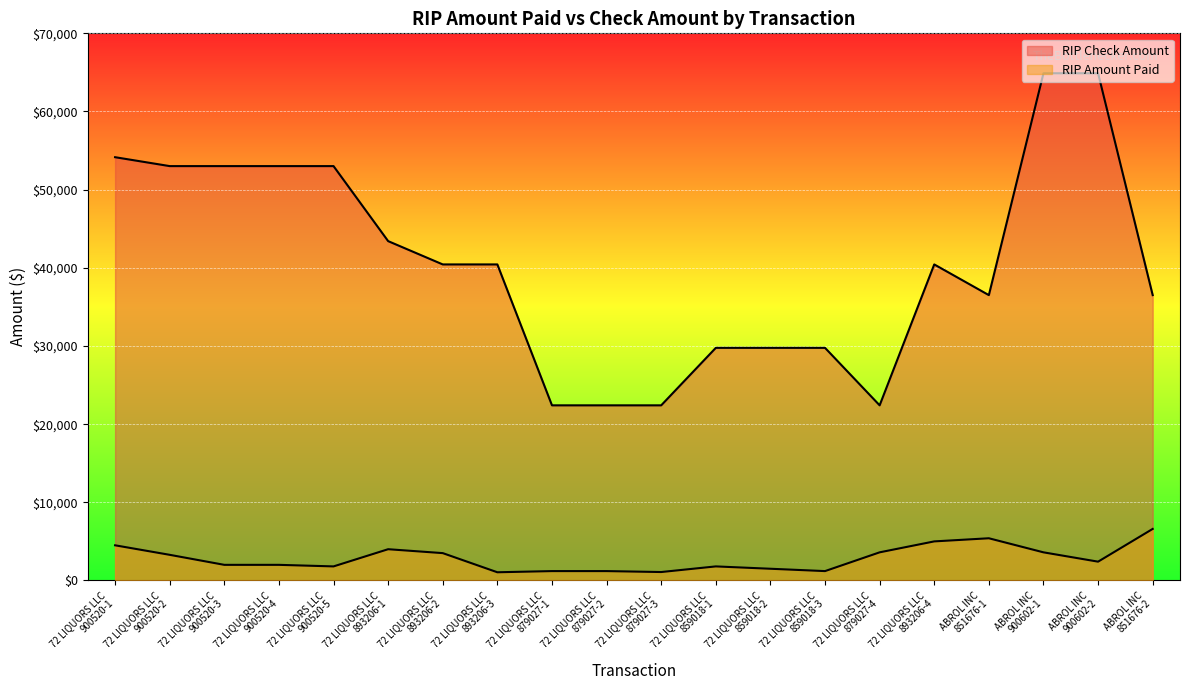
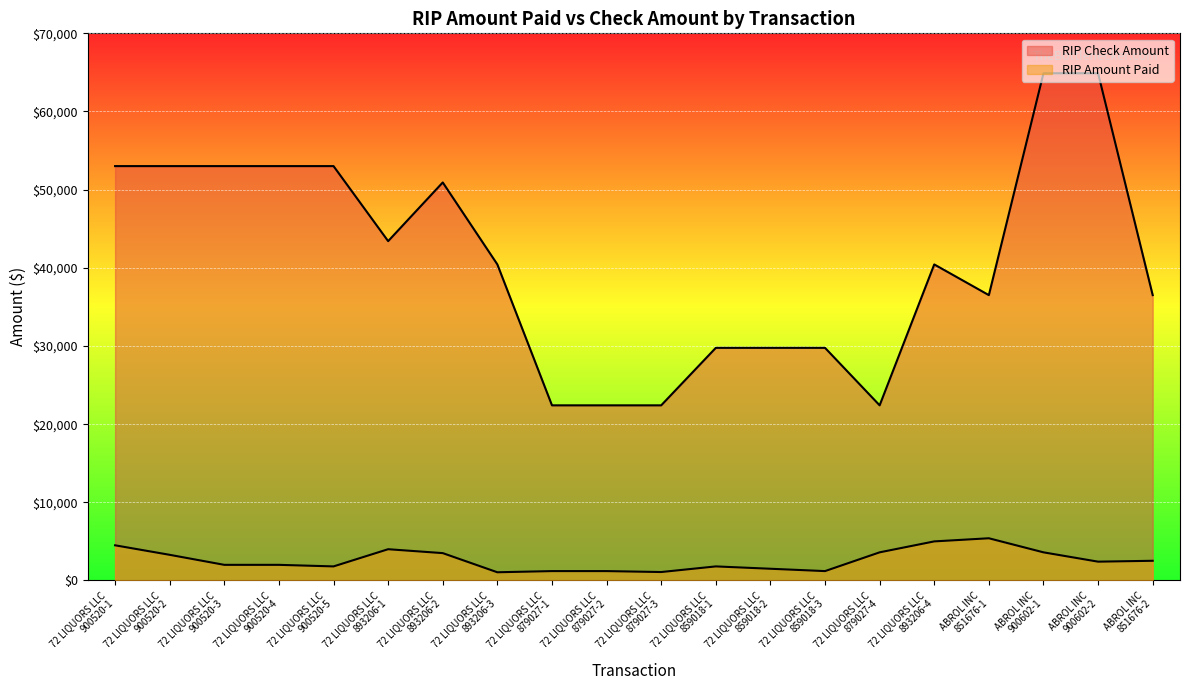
RIP Check Amount, 72 LIQUORS LLC 900520-1: $54,000 -> $53,000
RIP Check Amount, 72 LIQUORS LLC 893206-2: $40,000 -> $51,000
RIP Amount Paid, ABROL INC 851676-2: $7,000 -> $3,000
